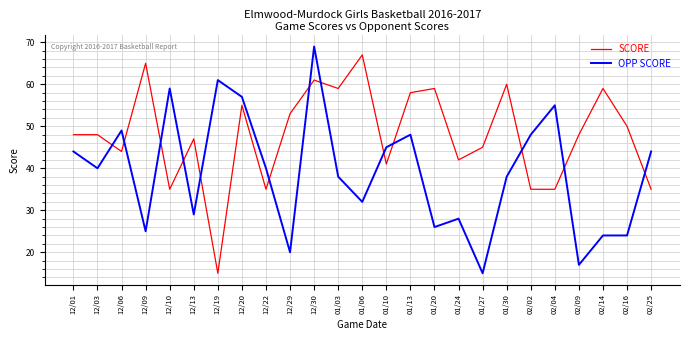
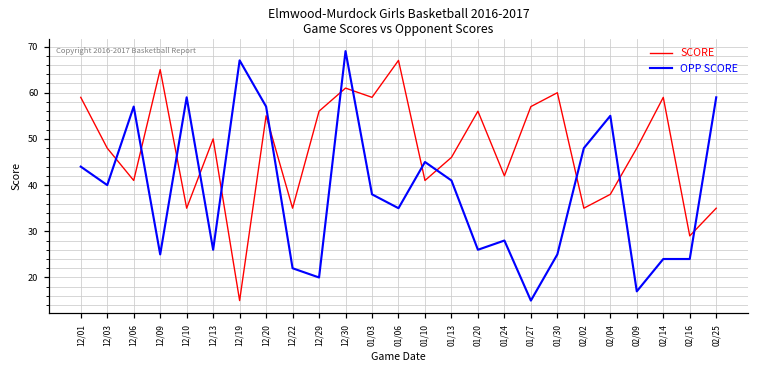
SCORE, 12/01: 48 -> 59
SCORE, 12/06: 44 -> 41
OPP SCORE, 12/06: 49 -> 57
SCORE, 12/13: 47 -> 50
OPP SCORE, 12/13: 29 -> 26
OPP SCORE, 12/19: 61 -> 67
OPP SCORE, 12/22: 40 -> 22
SCORE, 12/29: 53 -> 56
OPP SCORE, 01/06: 32 -> 35
SCORE, 01/13: 58 -> 46
OPP SCORE, 01/13: 48 -> 41
SCORE, 01/20: 59 -> 56
SCORE, 01/27: 45 -> 57
OPP SCORE, 01/30: 38 -> 25
SCORE, 02/04: 35 -> 38
SCORE, 02/16: 50 -> 29
OPP SCORE, 02/25: 44 -> 59
